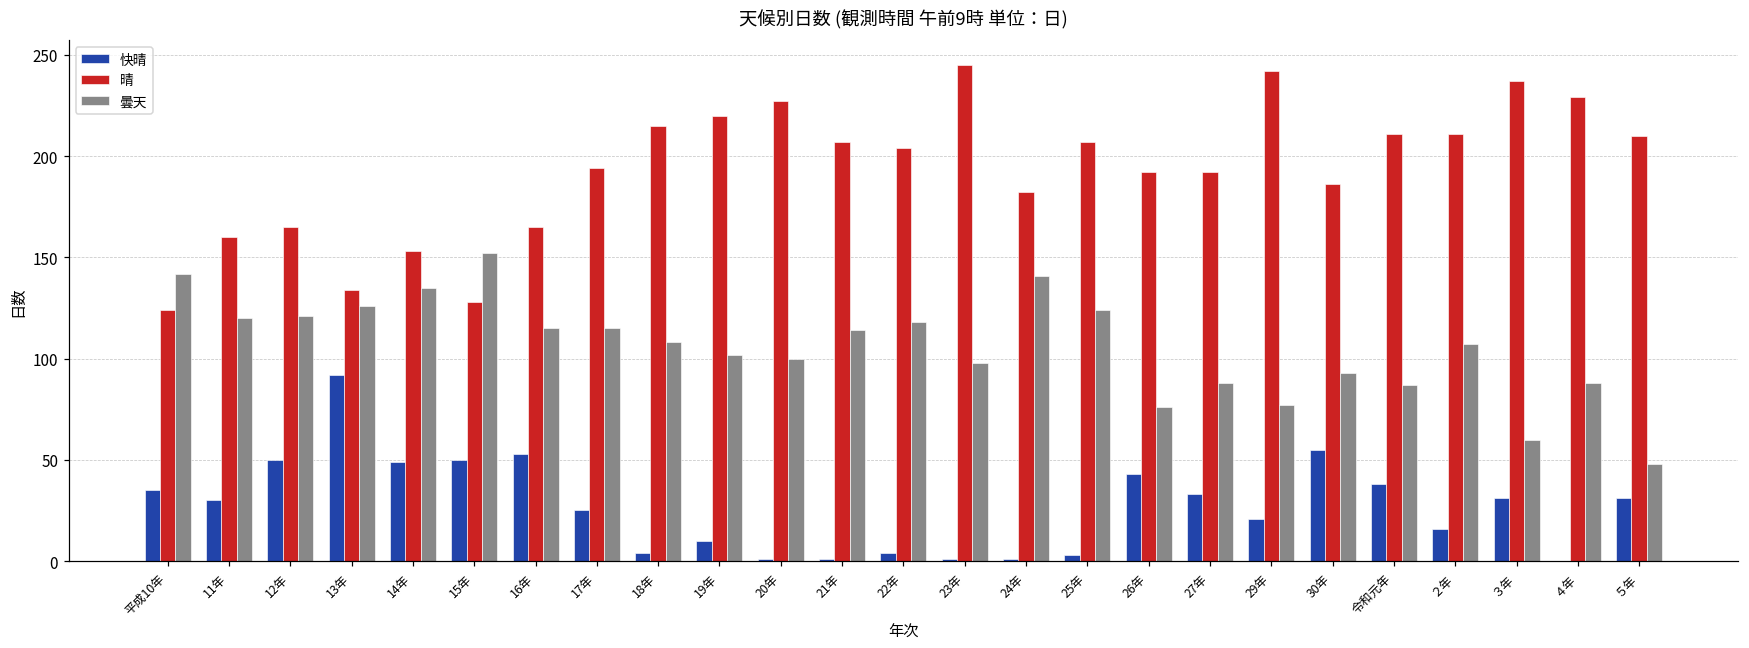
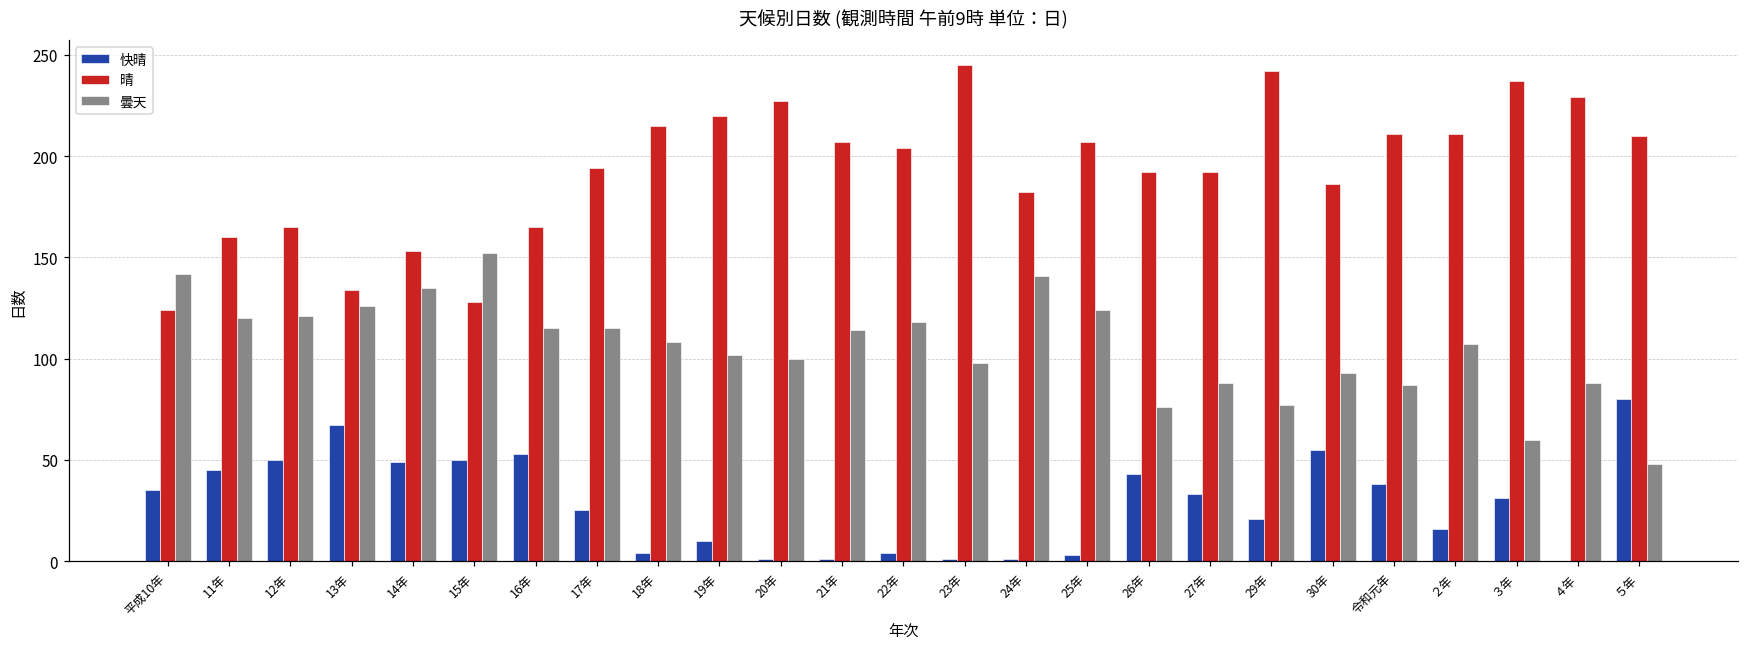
快晴, 11年: 30 -> 45
快晴, 13年: 92 -> 67
快晴, ５年: 31 -> 80
